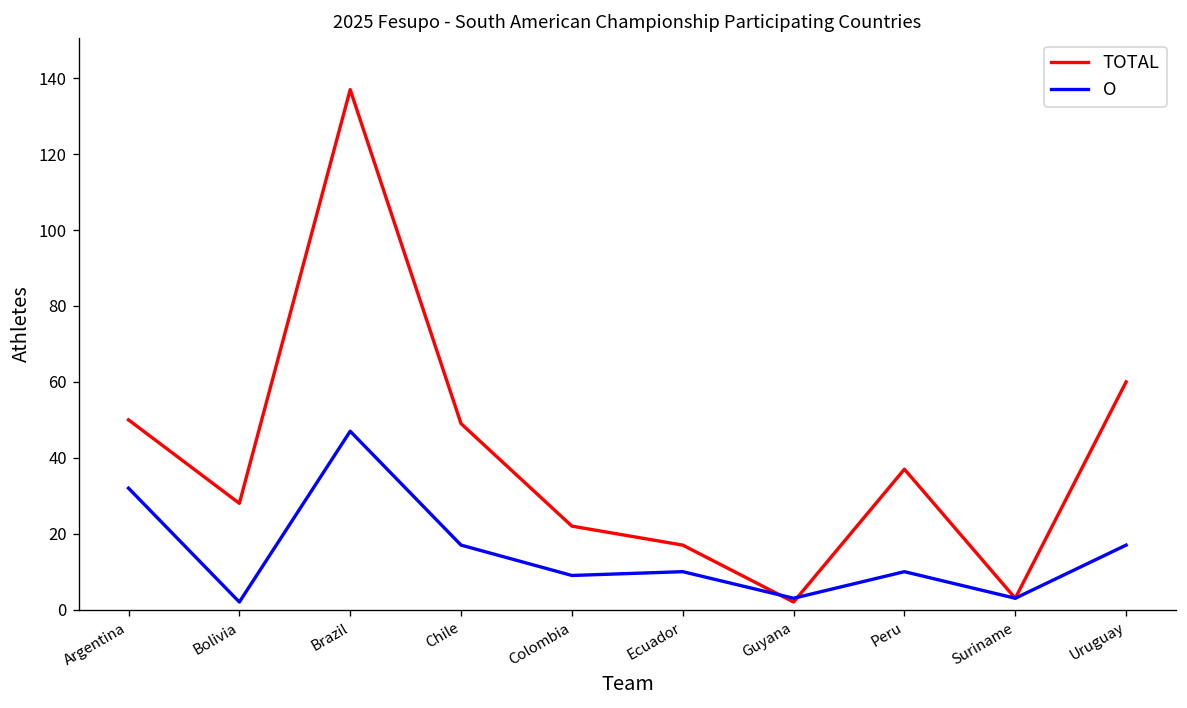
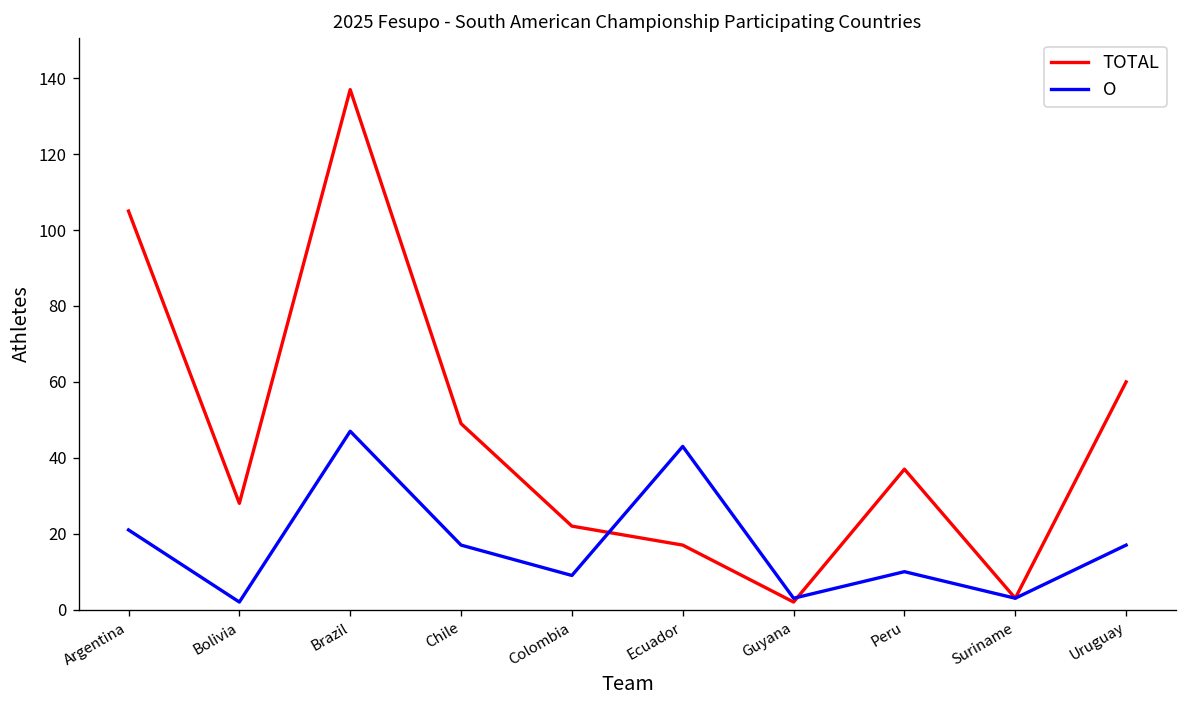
TOTAL, Argentina: 50 -> 105
O, Argentina: 32 -> 21
O, Ecuador: 10 -> 43
